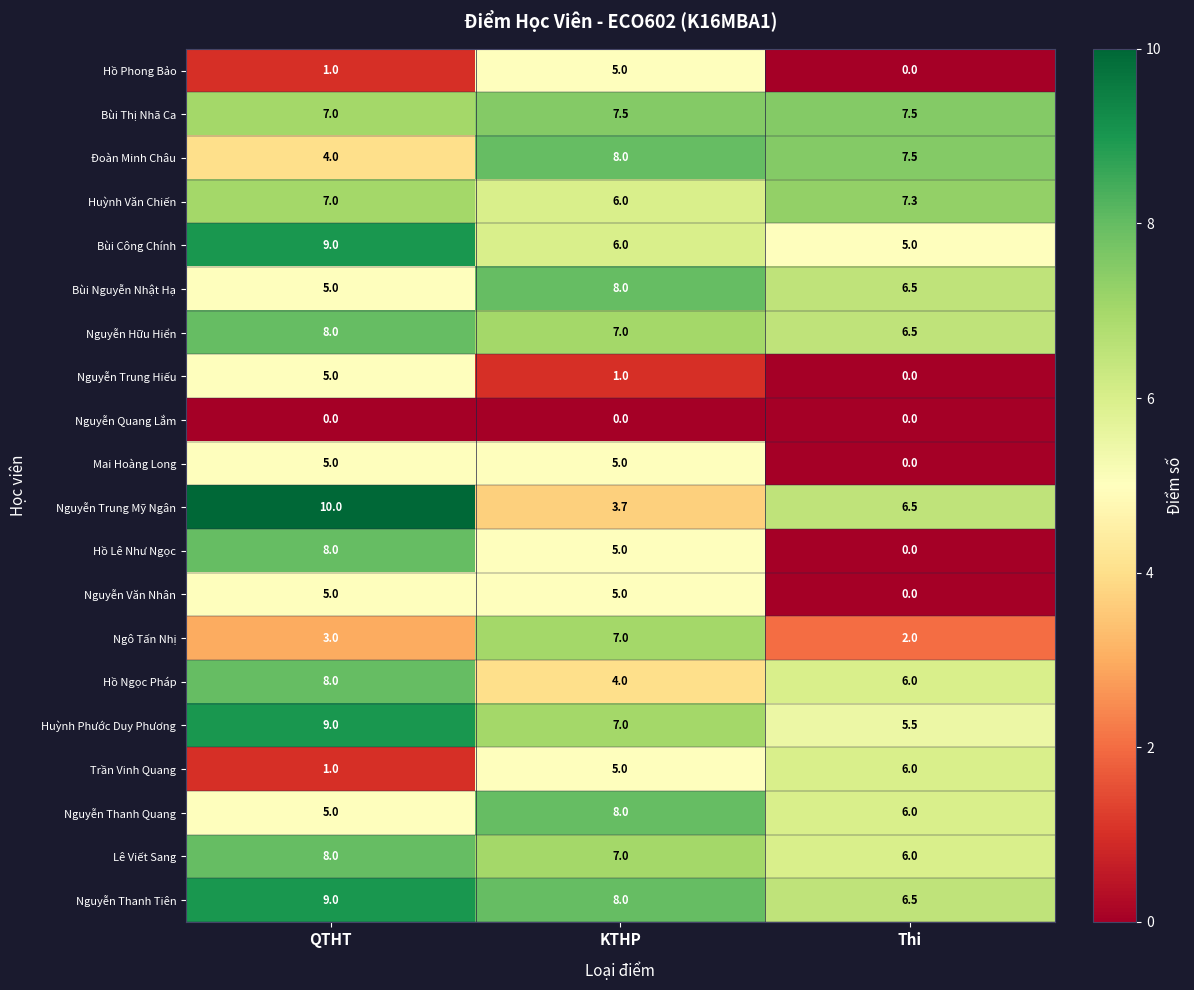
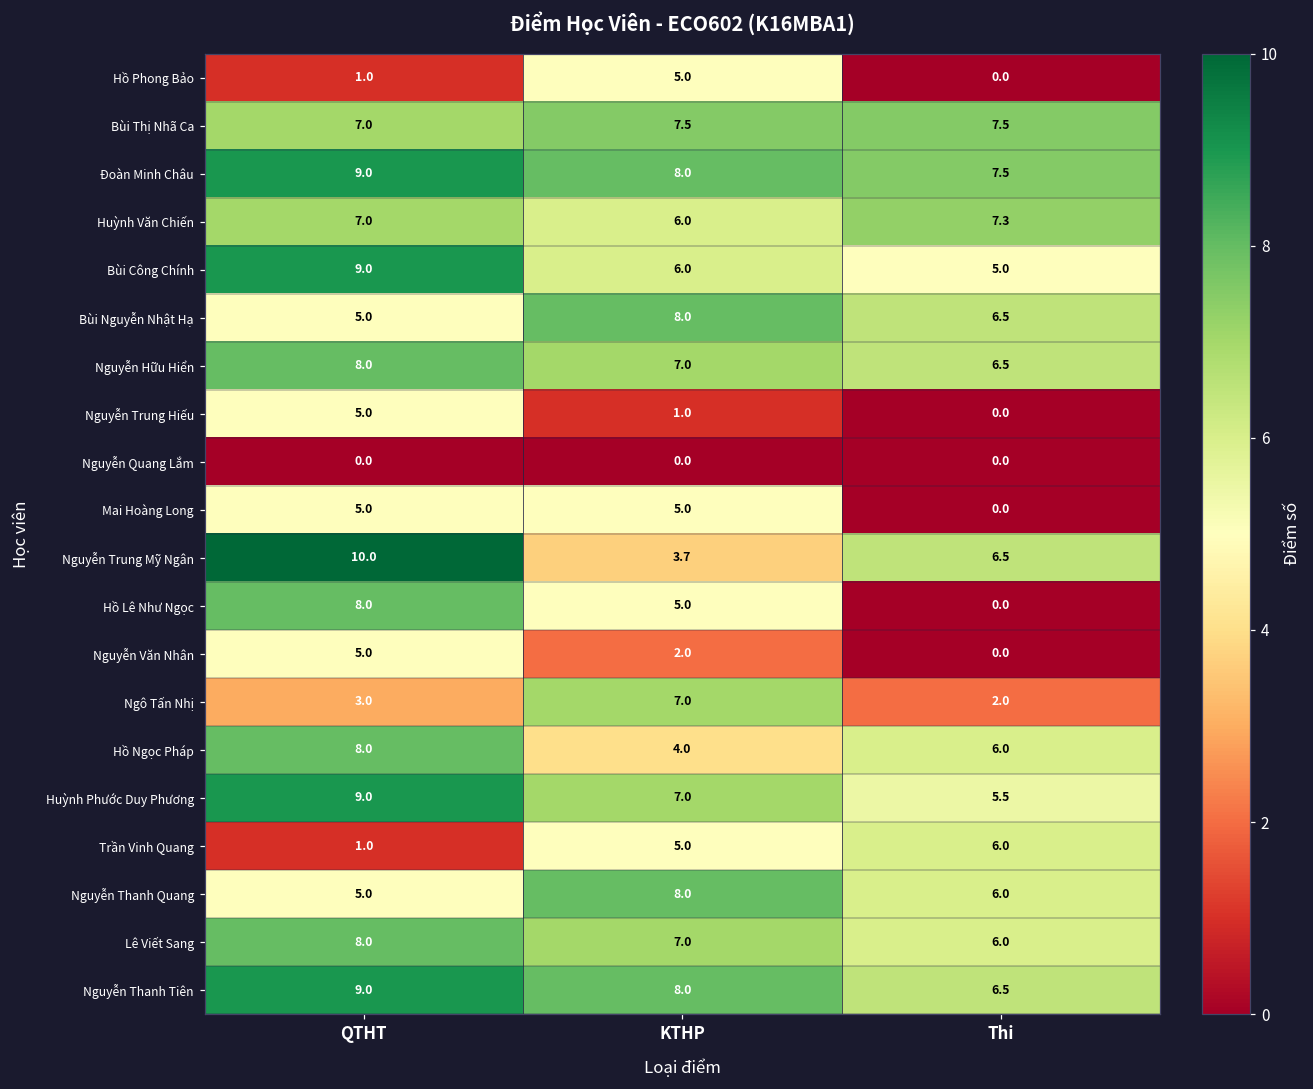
Đoàn Minh Châu, QTHT: 4.0 -> 9.0
Nguyễn Văn Nhân, KTHP: 5.0 -> 2.0
